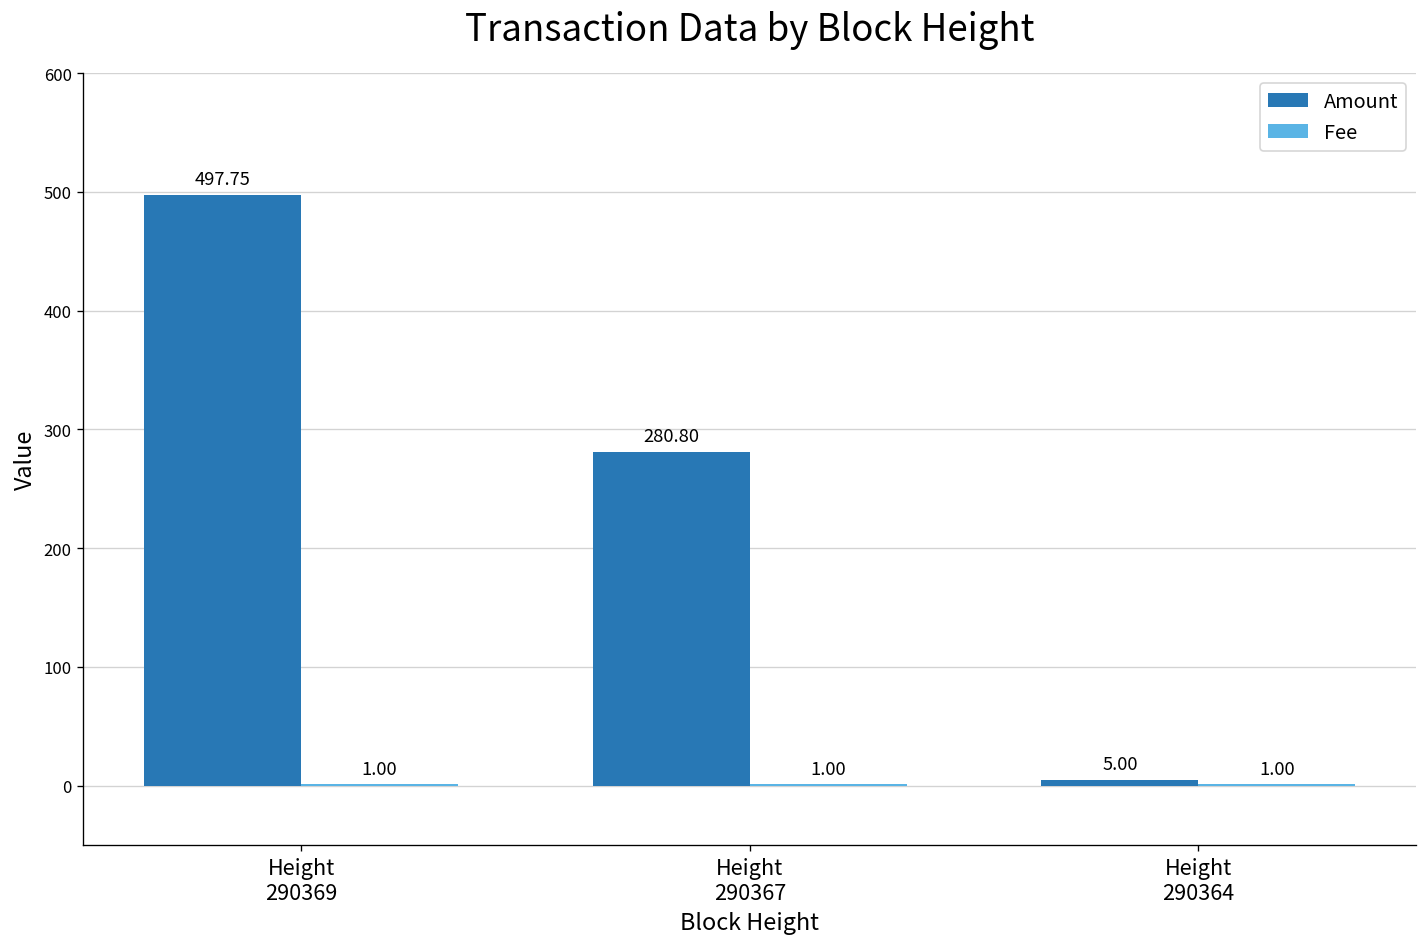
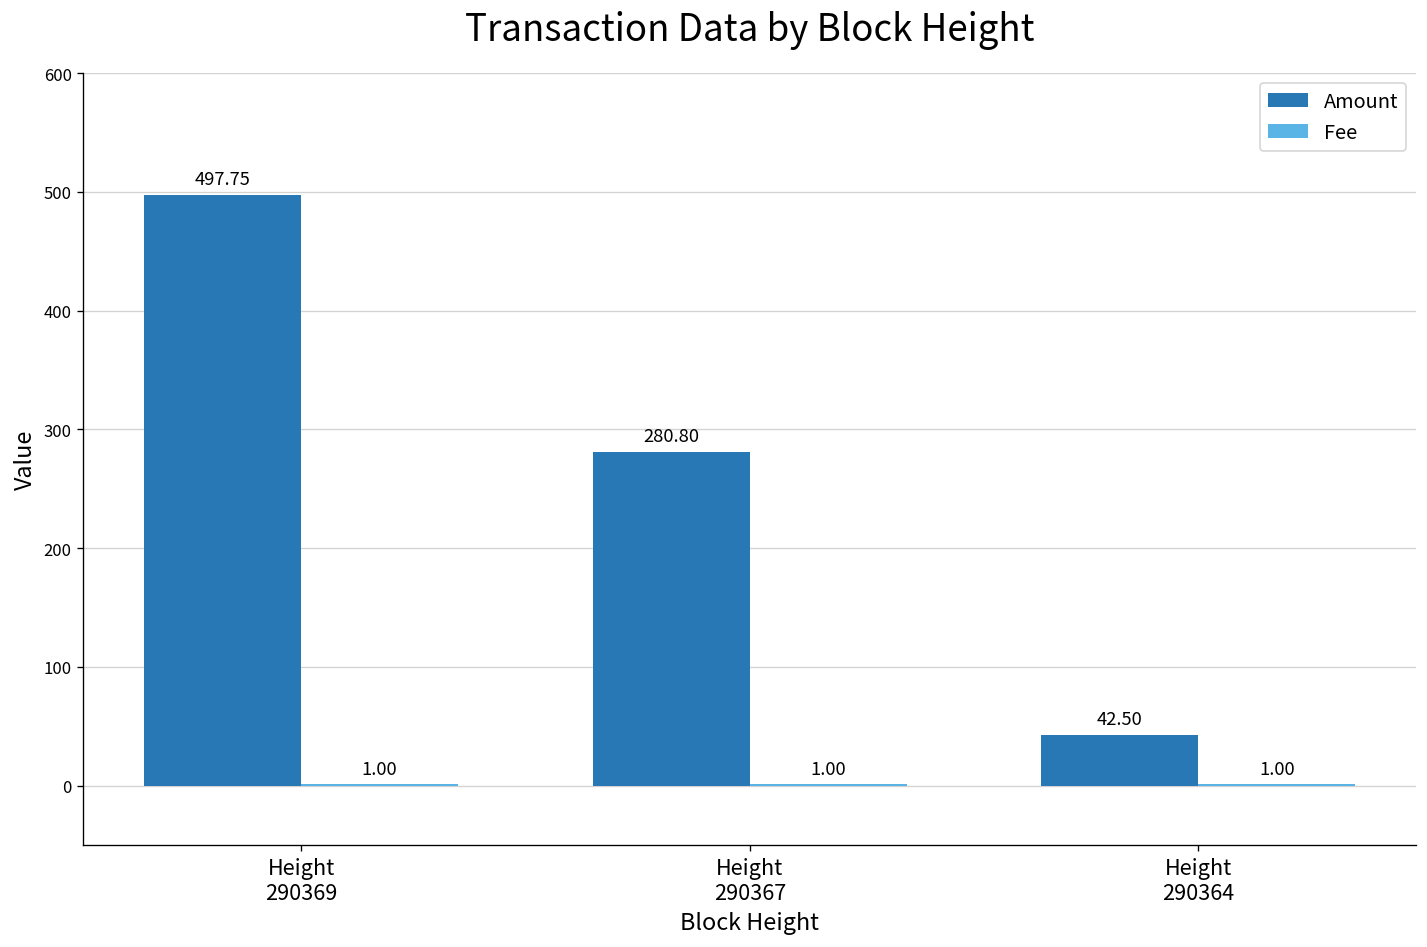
Amount, Height 290364: 5.00 -> 42.50
